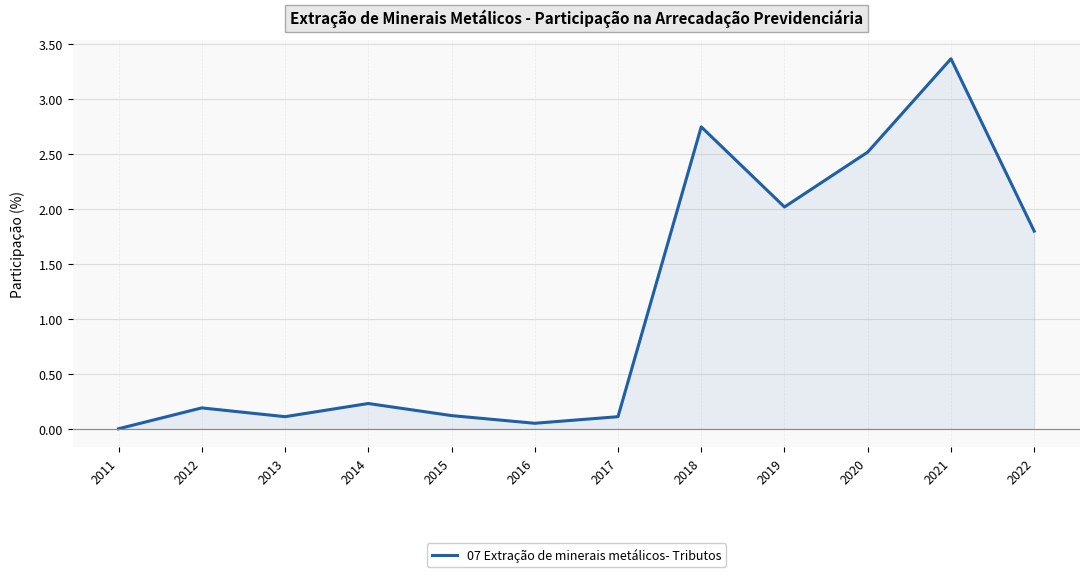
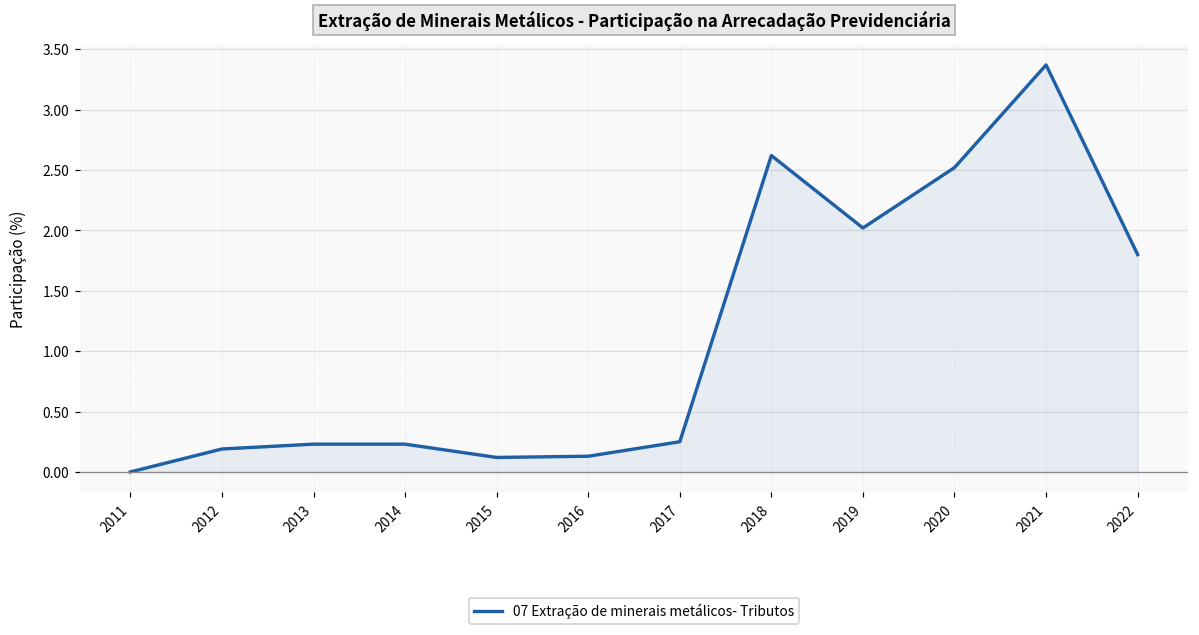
2013: 0.11 -> 0.23
2016: 0.05 -> 0.13
2017: 0.11 -> 0.25
2018: 2.75 -> 2.62
